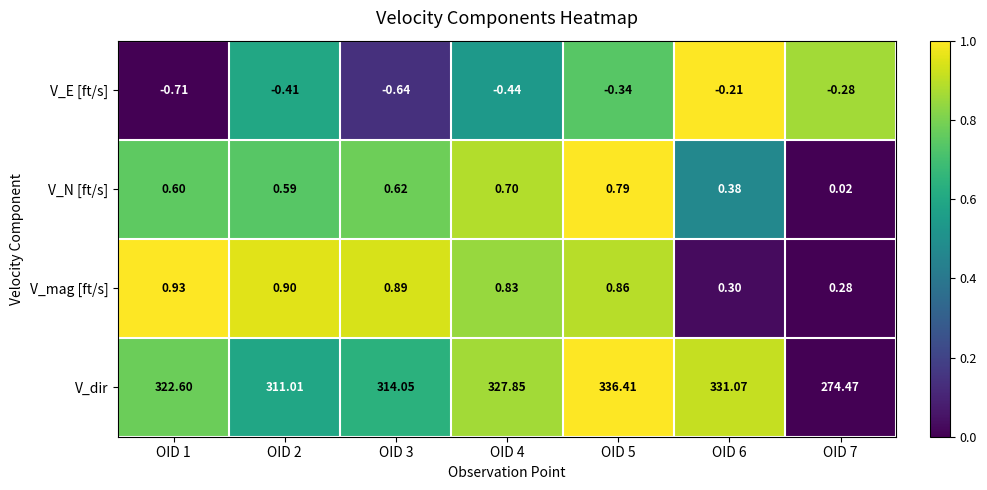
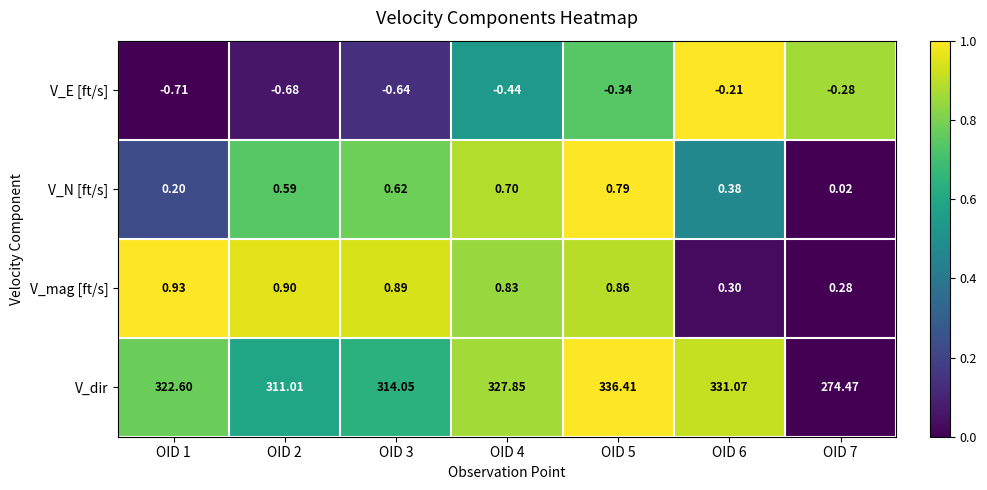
V_E [ft/s], OID 2: -0.41 -> -0.68
V_N [ft/s], OID 1: 0.60 -> 0.20
